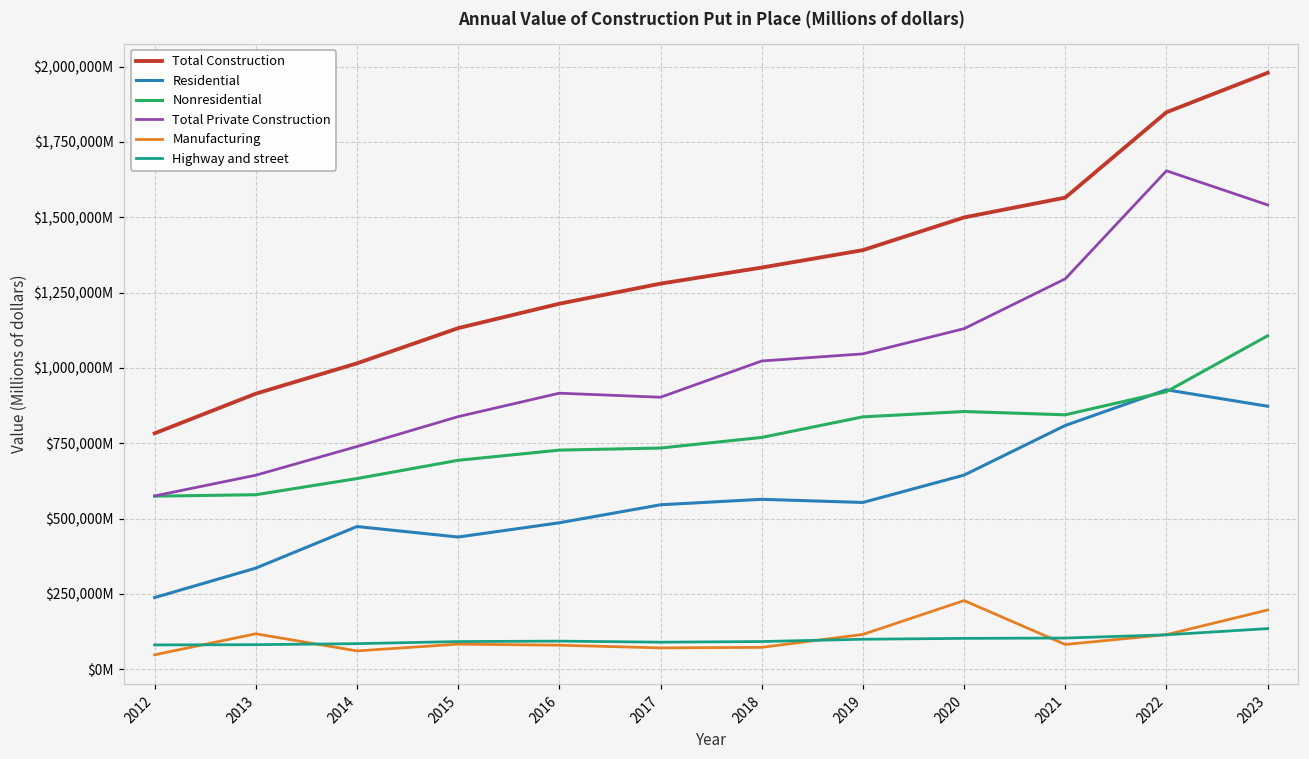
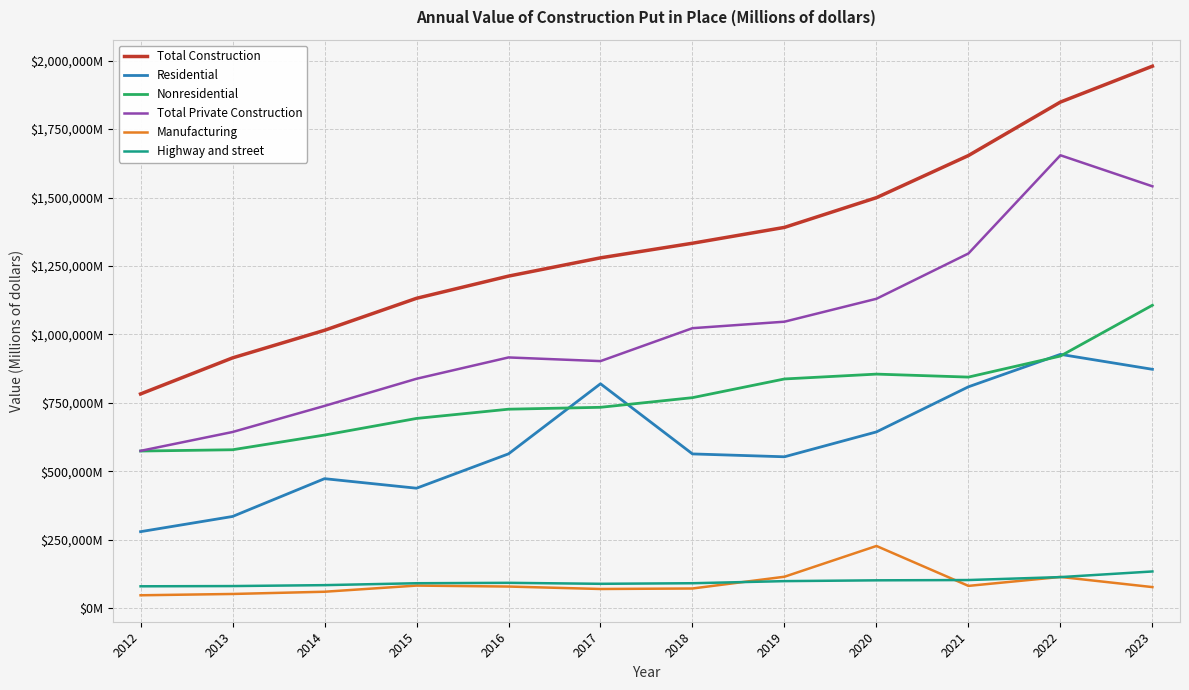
Residential, 2012: $240,000,000,000 -> $280,000,000,000
Manufacturing, 2013: $120,000,000,000 -> $50,000,000,000
Residential, 2016: $490,000,000,000 -> $560,000,000,000
Residential, 2017: $550,000,000,000 -> $820,000,000,000
Total Construction, 2021: $1,570,000,000,000 -> $1,650,000,000,000
Manufacturing, 2023: $200,000,000,000 -> $80,000,000,000
